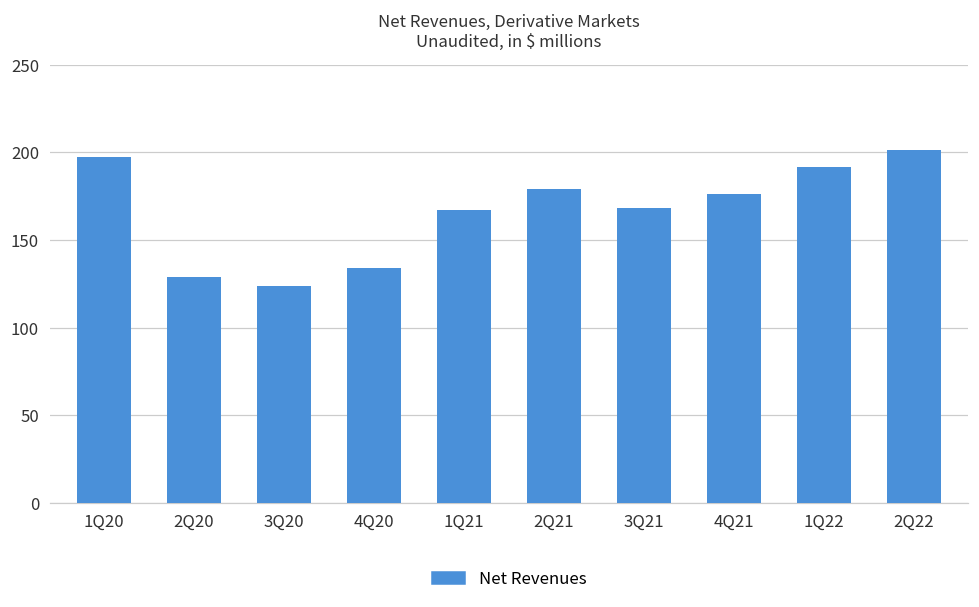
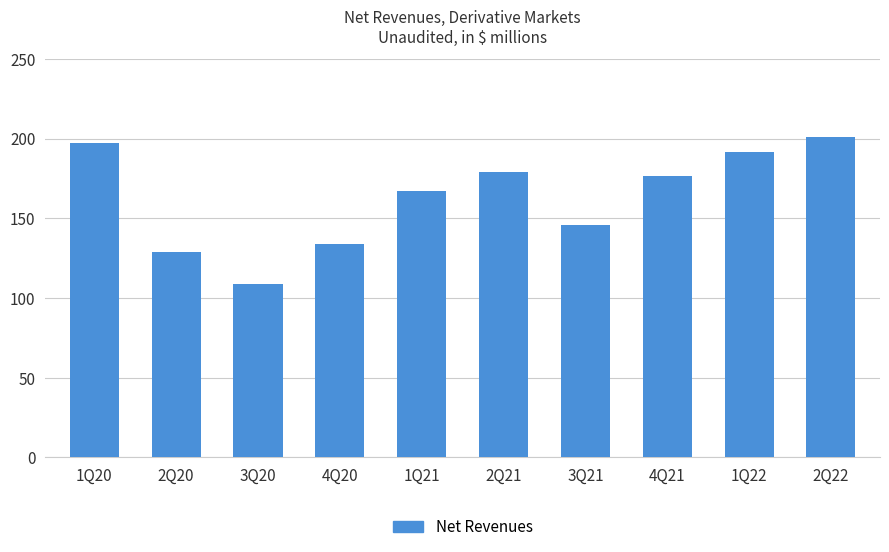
3Q20: 124 -> 109
3Q21: 168 -> 146
